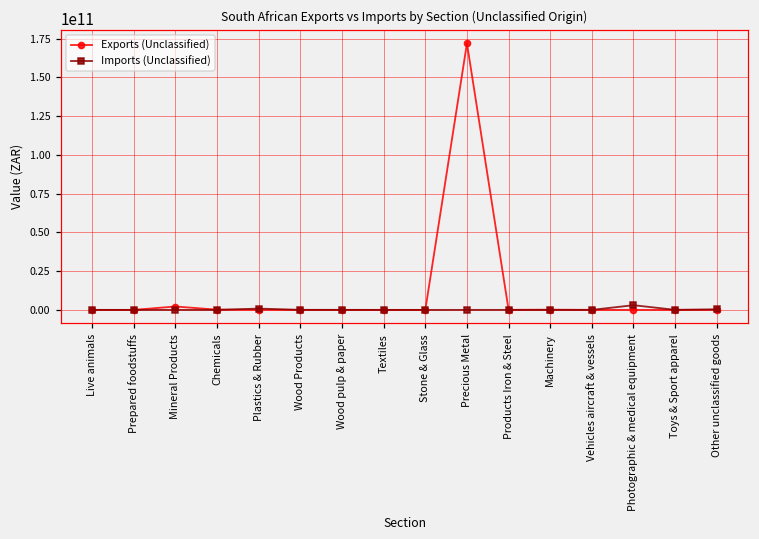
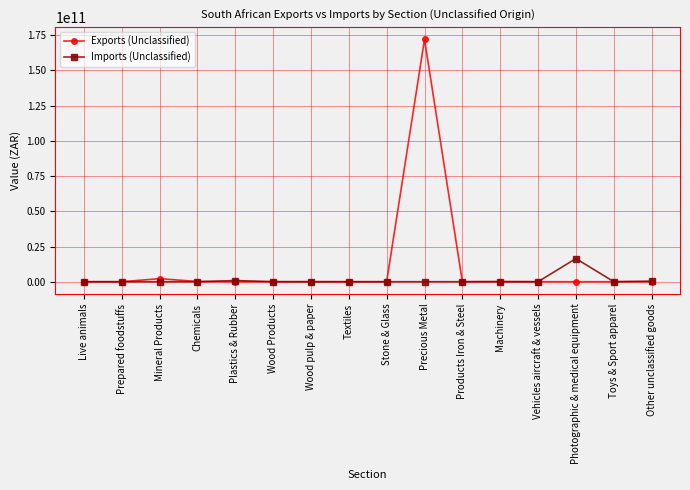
Imports (Unclassified), Photographic & medical equipment: 3000000000 -> 16000000000
